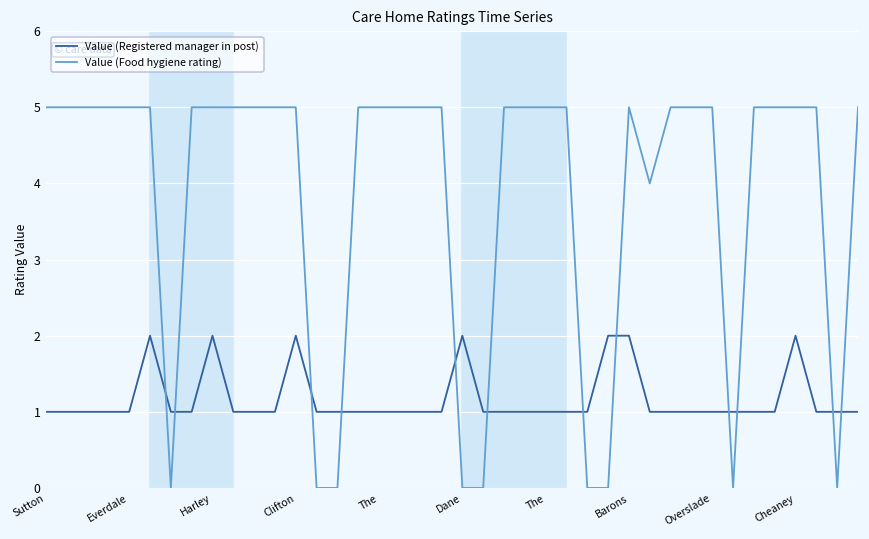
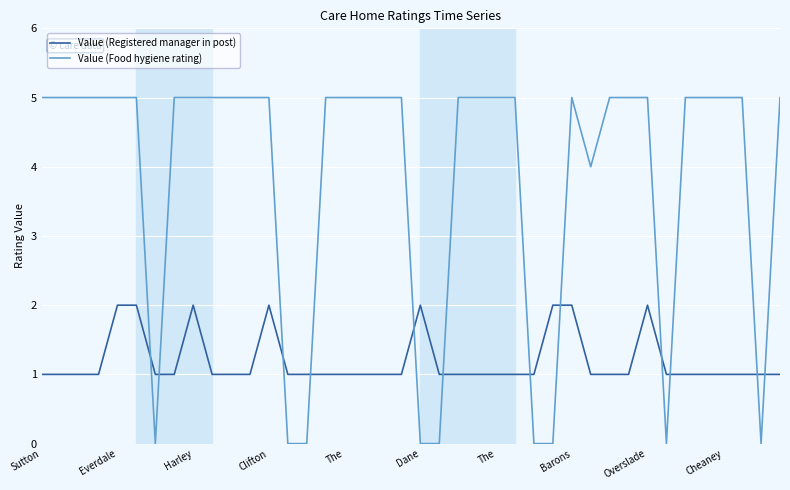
Value (Registered manager in post), Everdale: 1 -> 2
Value (Registered manager in post), Overslade: 1 -> 2
Value (Registered manager in post), Cheaney: 2 -> 1
